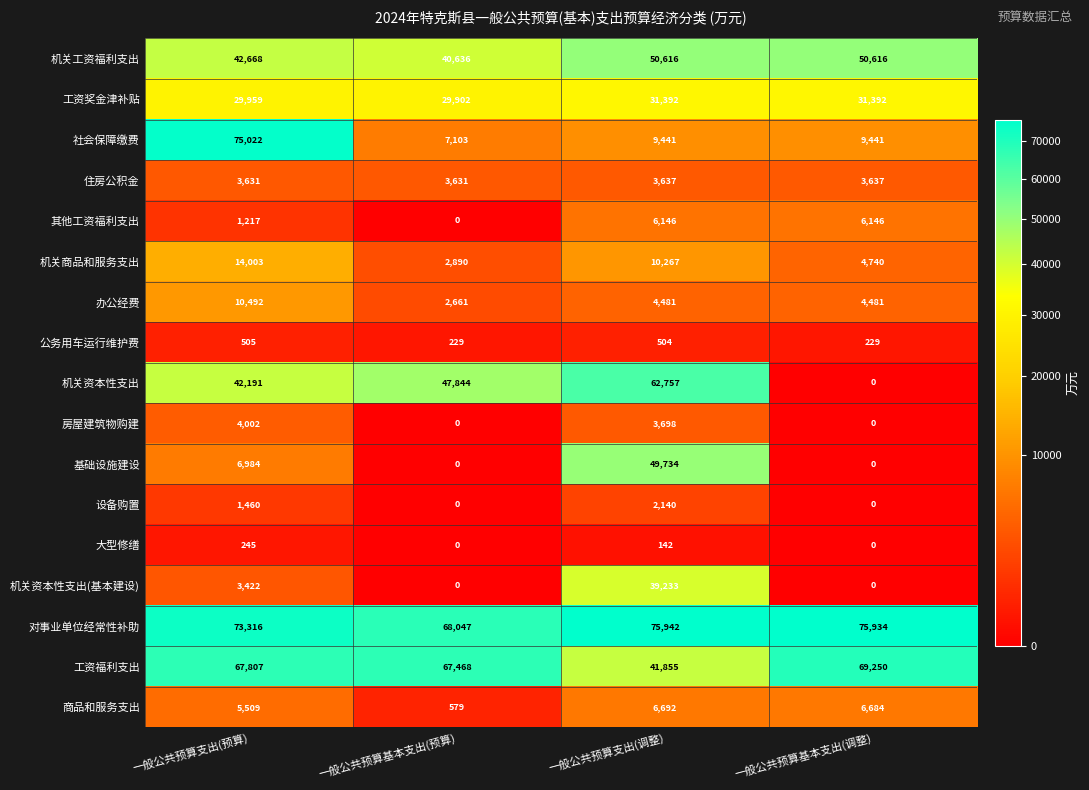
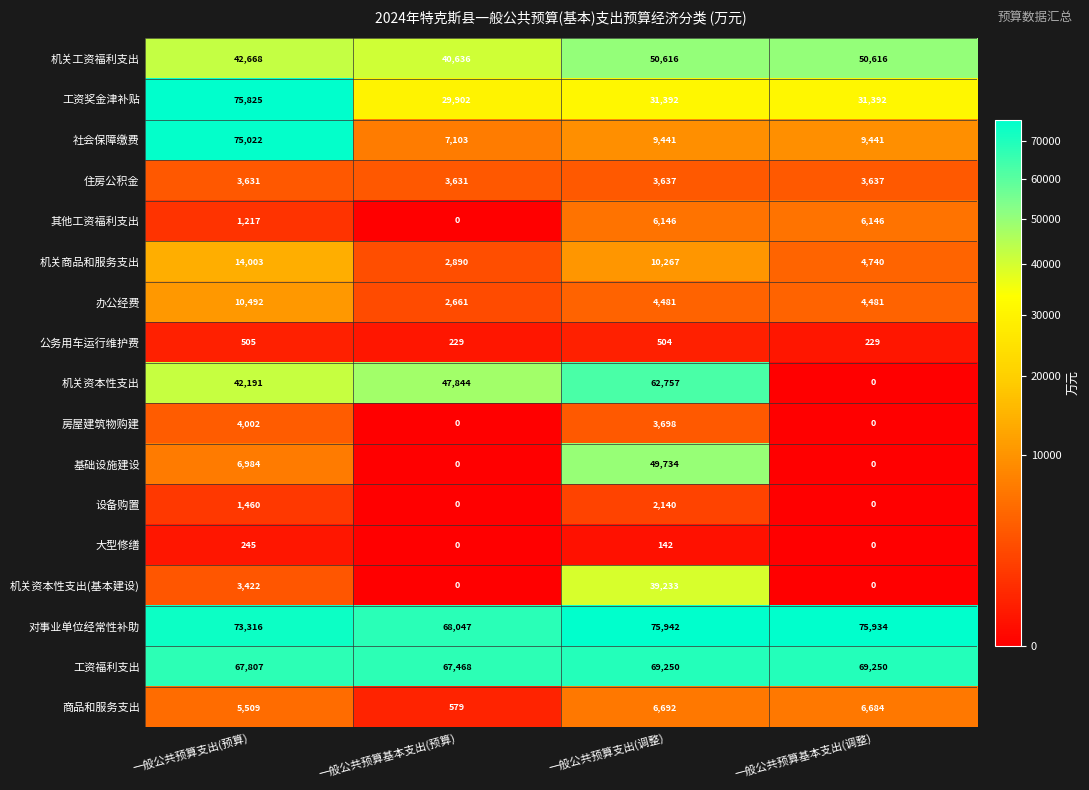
工资奖金津补贴, 一般公共预算支出(预算): 29,959 -> 75,825
工资福利支出, 一般公共预算支出(调整): 41,855 -> 69,250
